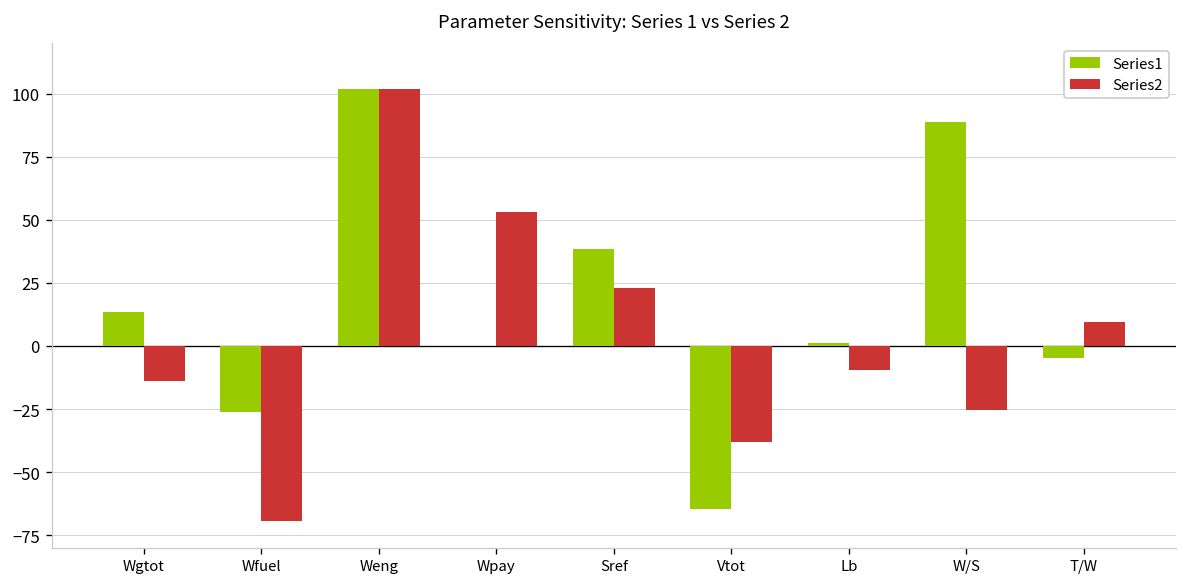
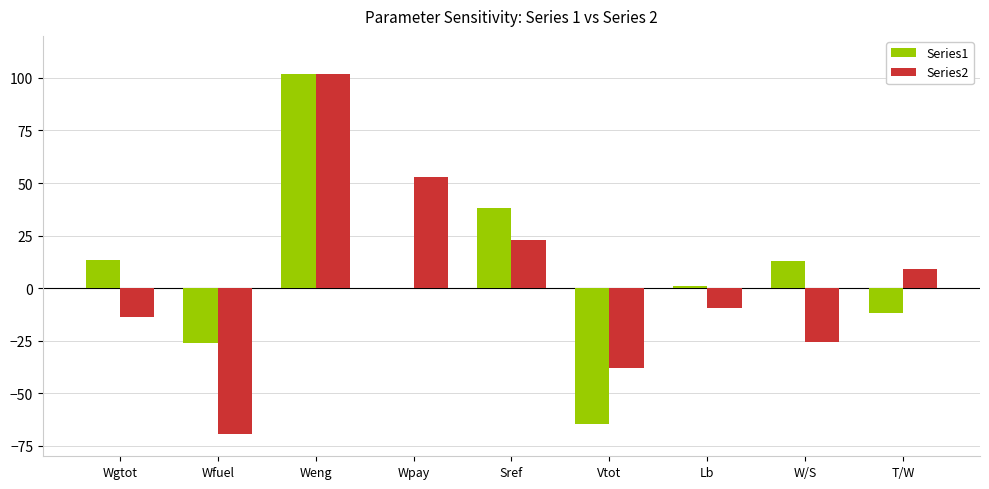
Series1, W/S: 89 -> 13
Series1, T/W: -5 -> -12
